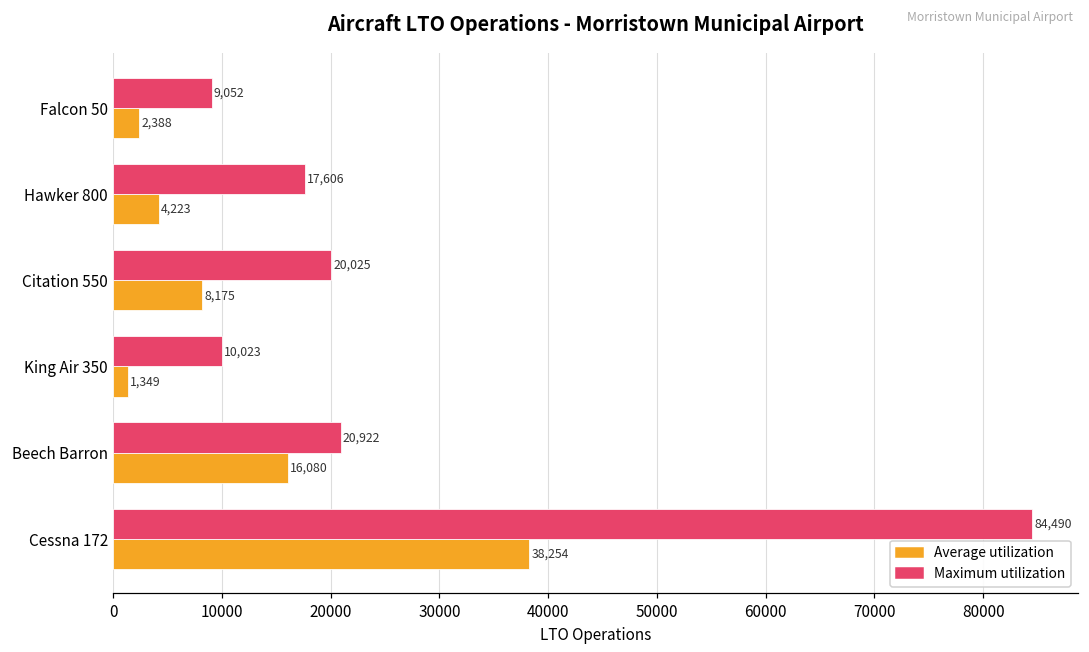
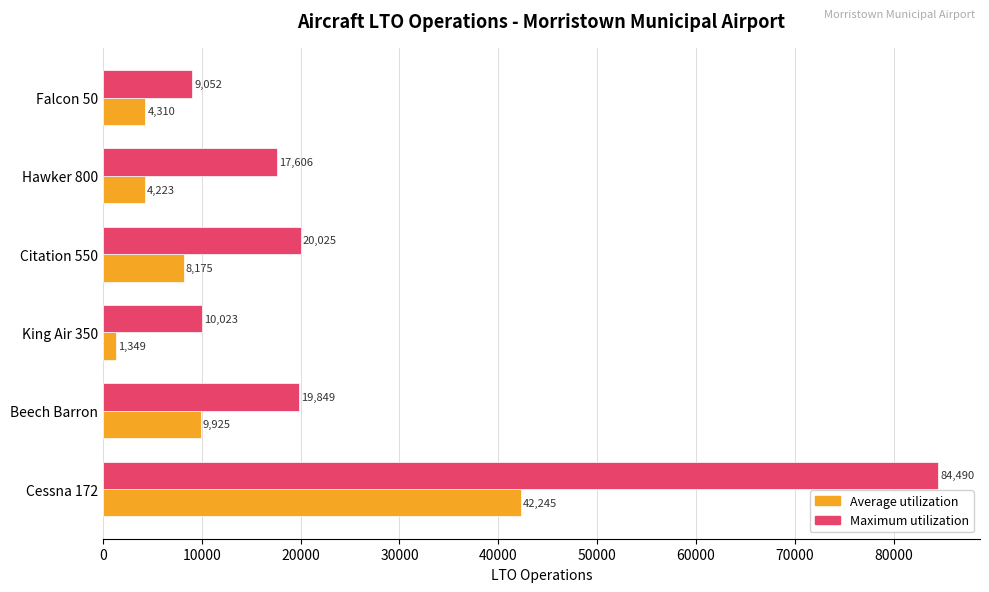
Average utilization, Falcon 50: 2,388 -> 4,310
Maximum utilization, Beech Barron: 20,922 -> 19,849
Average utilization, Beech Barron: 16,080 -> 9,925
Average utilization, Cessna 172: 38,254 -> 42,245
